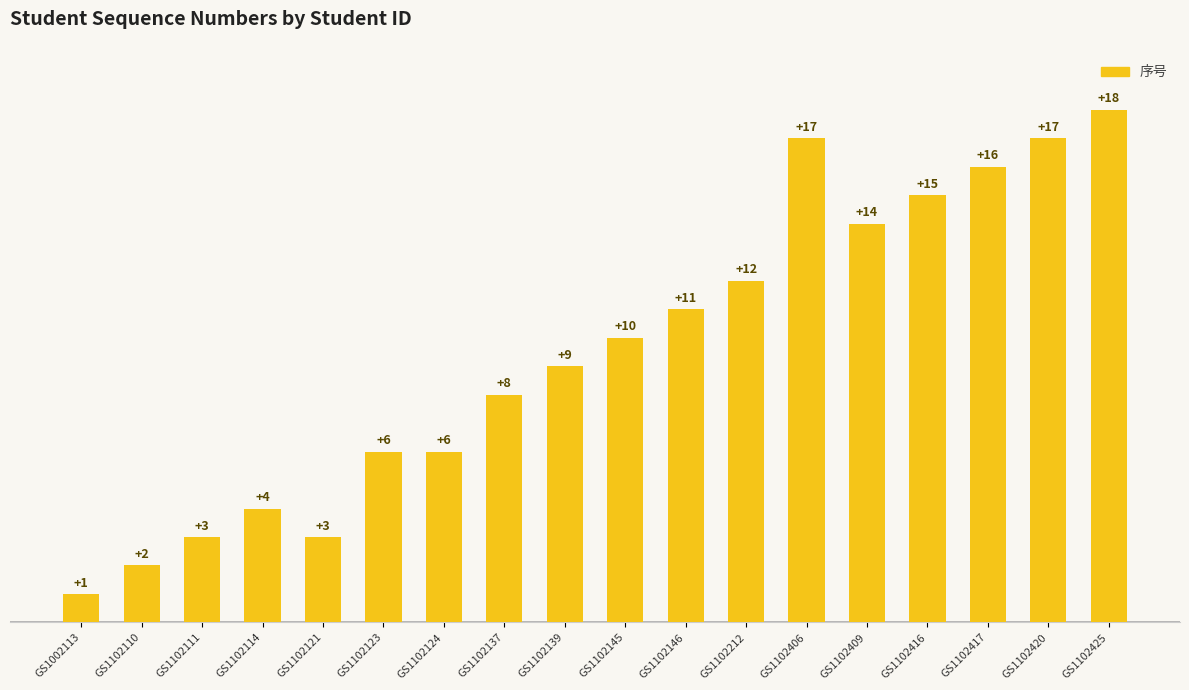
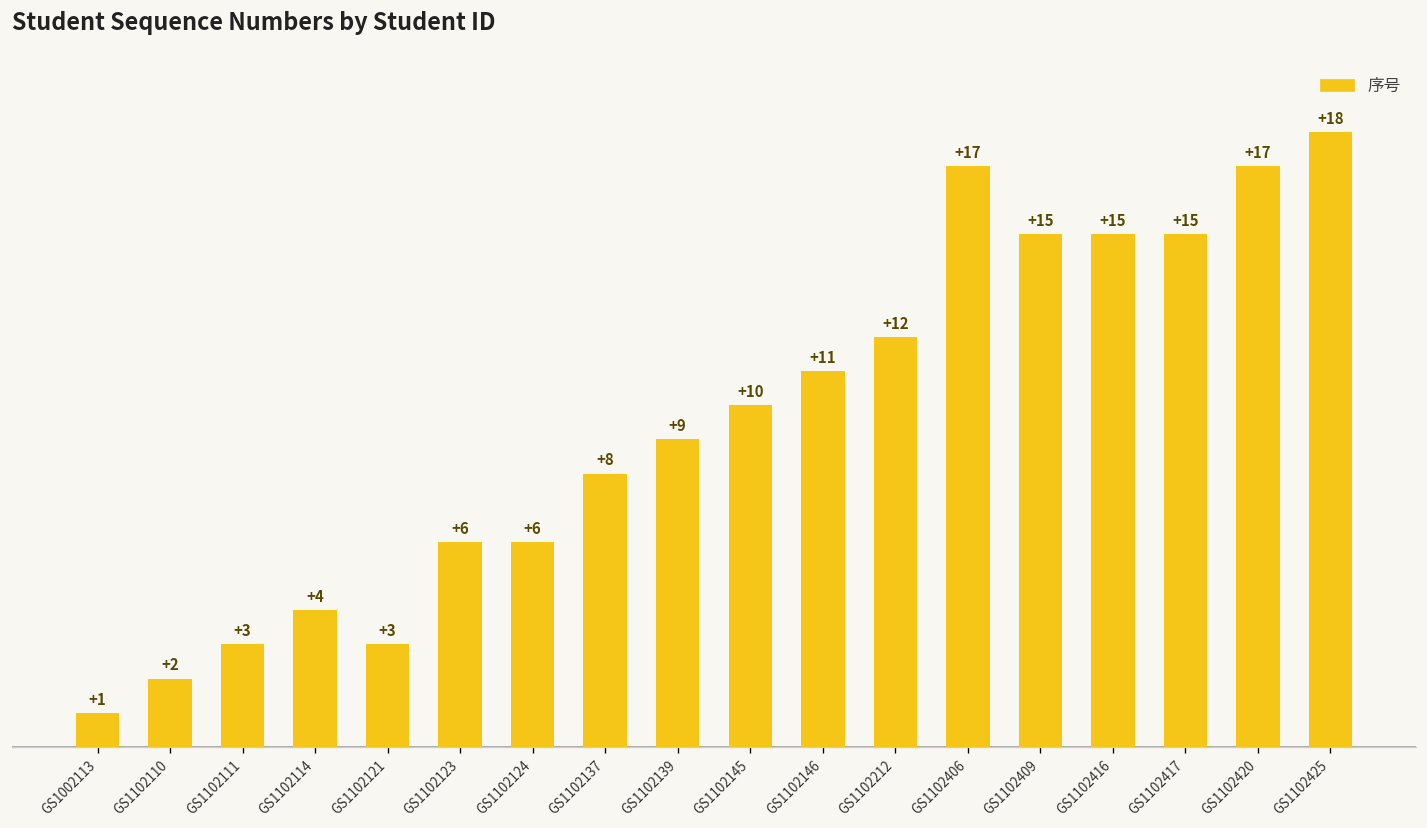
GS1102409: +14 -> +15
GS1102417: +16 -> +15
